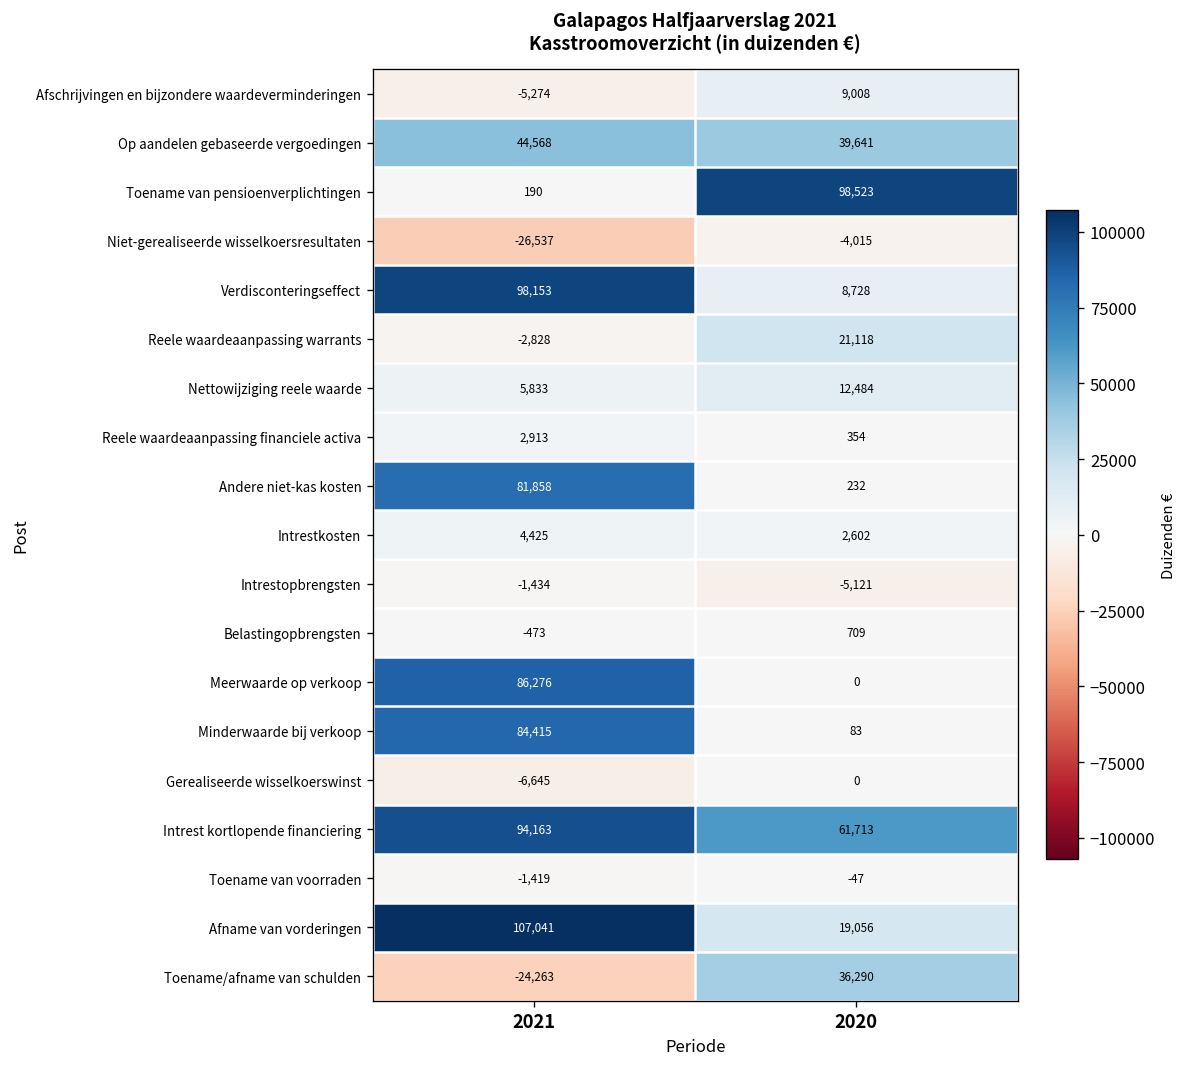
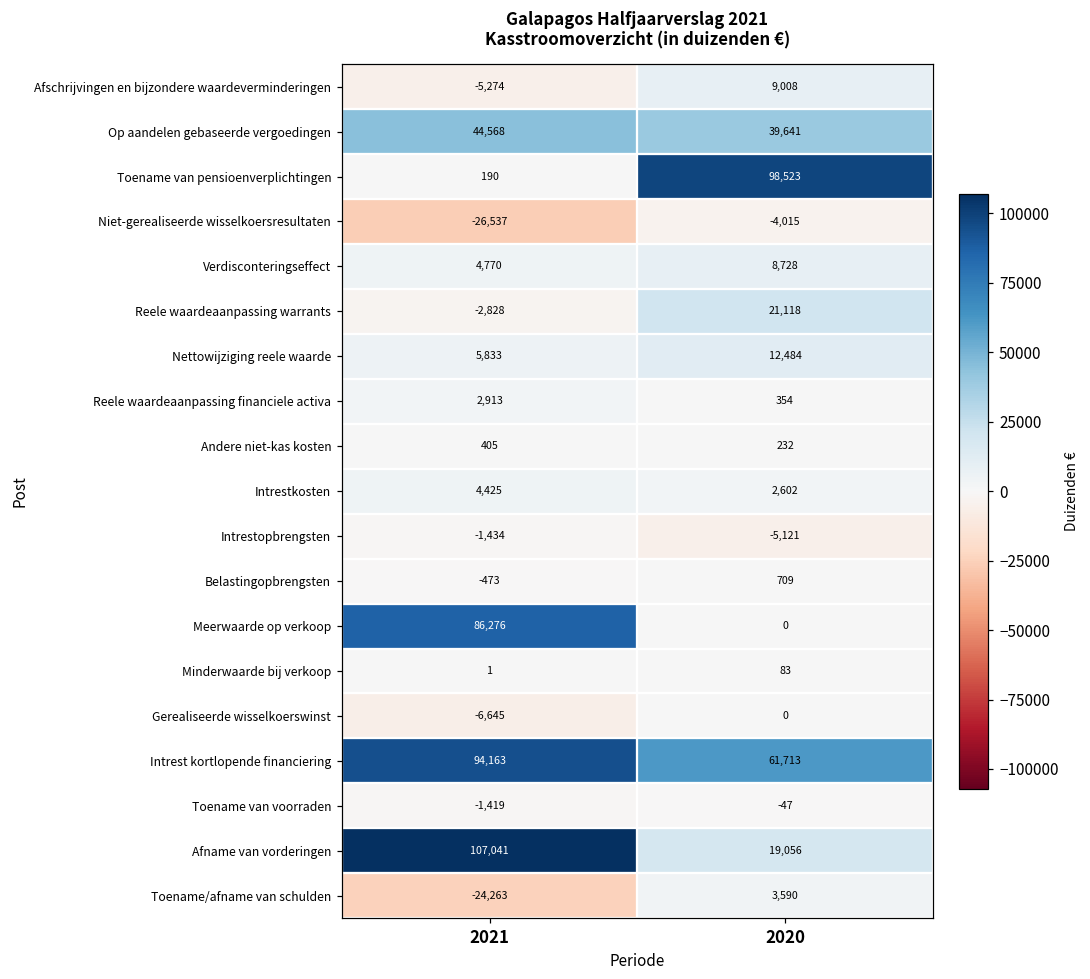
Verdisconteringseffect, 2021: 98,153 -> 4,770
Andere niet-kas kosten, 2021: 81,858 -> 405
Minderwaarde bij verkoop, 2021: 84,415 -> 1
Toename/afname van schulden, 2020: 36,290 -> 3,590
